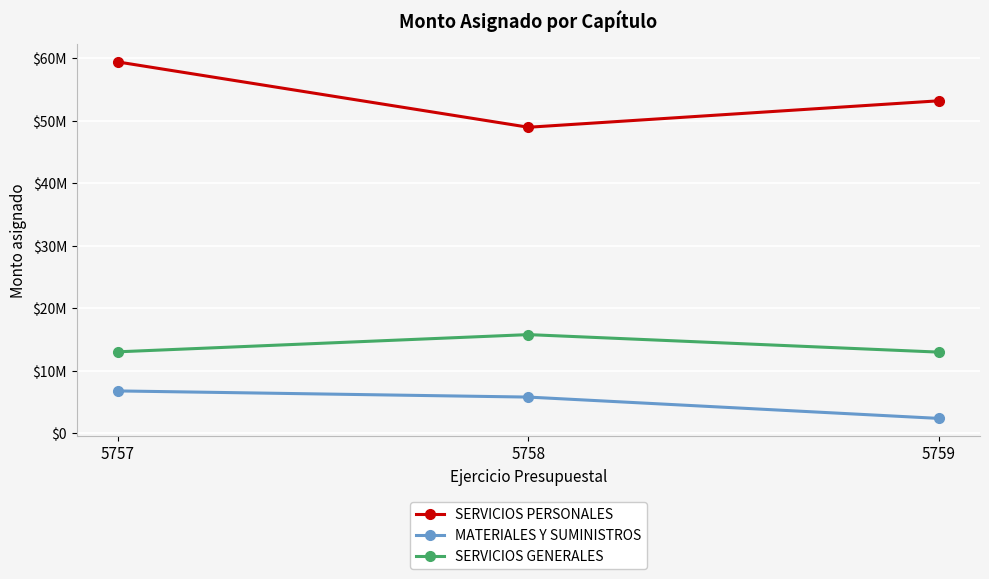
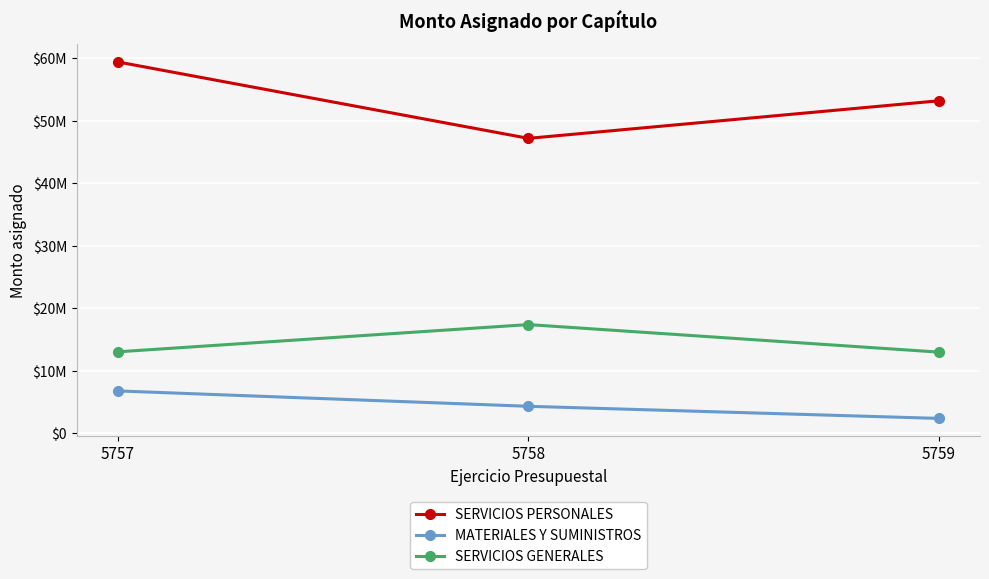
SERVICIOS PERSONALES, 5758: $49000000 -> $47000000
MATERIALES Y SUMINISTROS, 5758: $6000000 -> $4000000
SERVICIOS GENERALES, 5758: $16000000 -> $17000000
